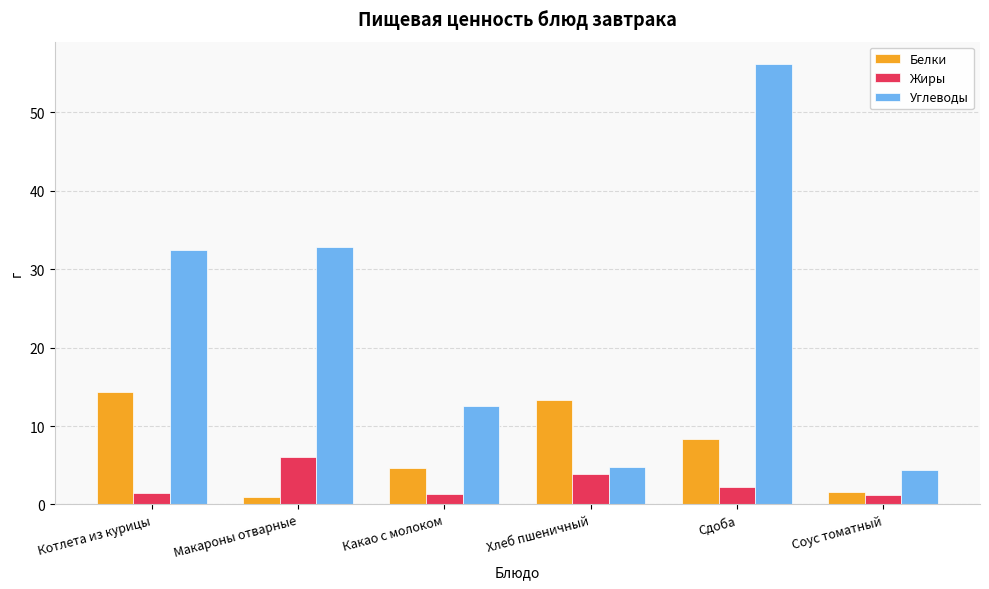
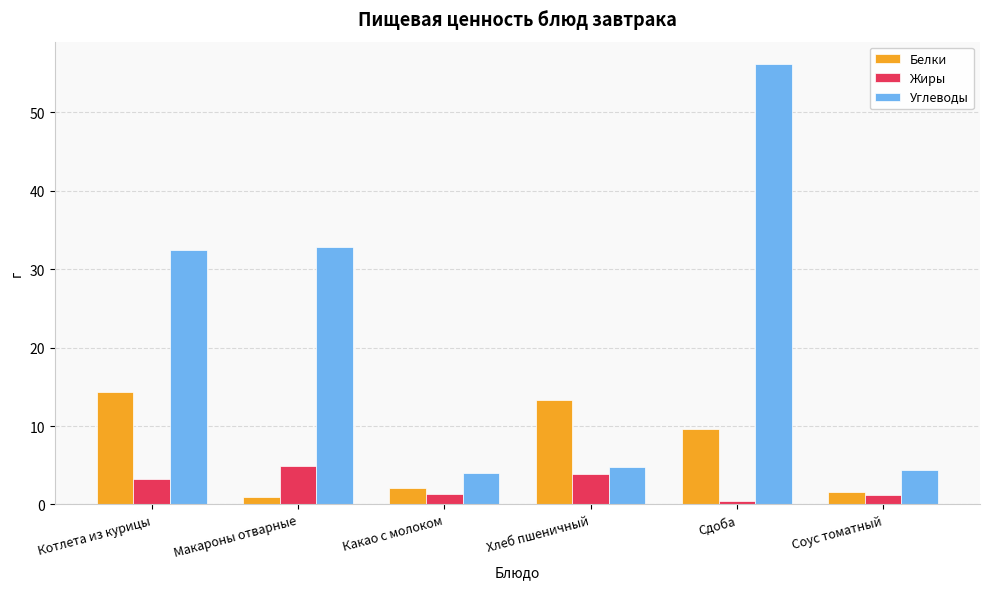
Жиры, Котлета из курицы: 2 -> 3
Жиры, Макароны отварные: 6 -> 5
Белки, Какао с молоком: 5 -> 2
Углеводы, Какао с молоком: 13 -> 4
Белки, Сдоба: 8 -> 10
Жиры, Сдоба: 2 -> 1
